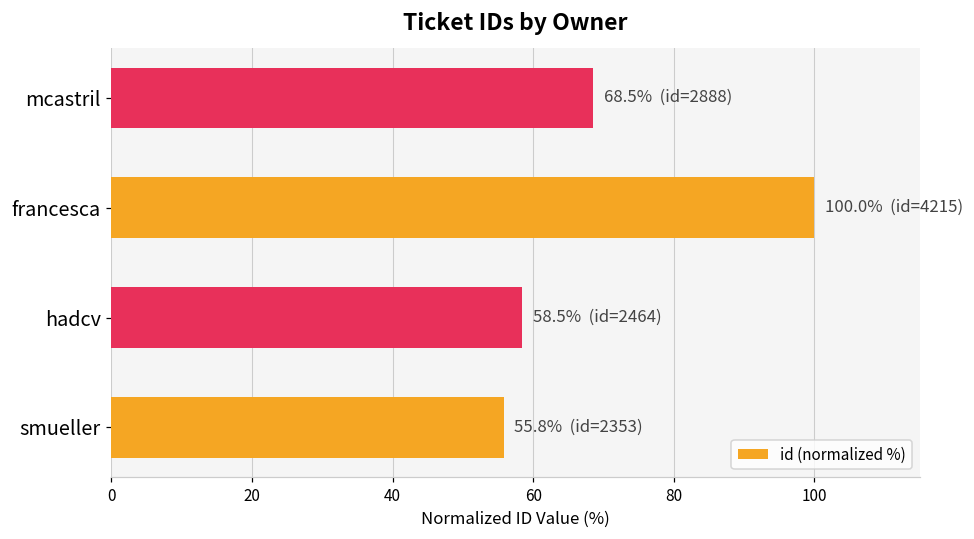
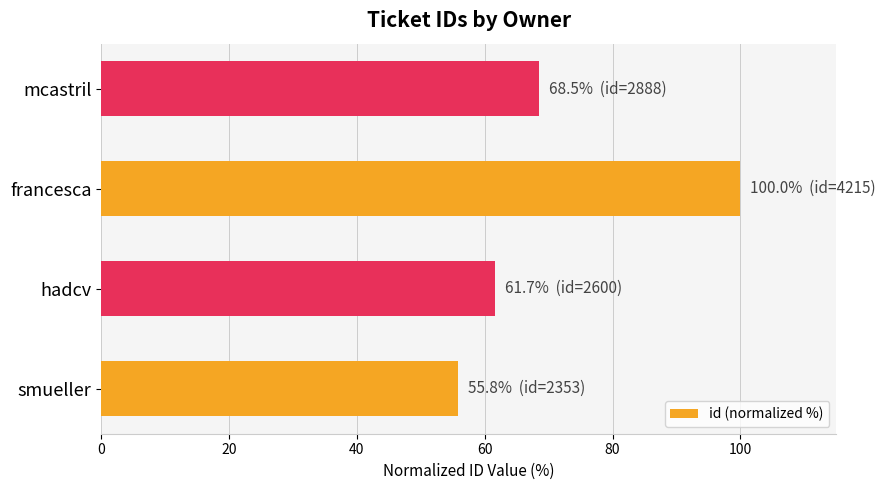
hadcv: 58.5% (id=2464) -> 61.7% (id=2600)
